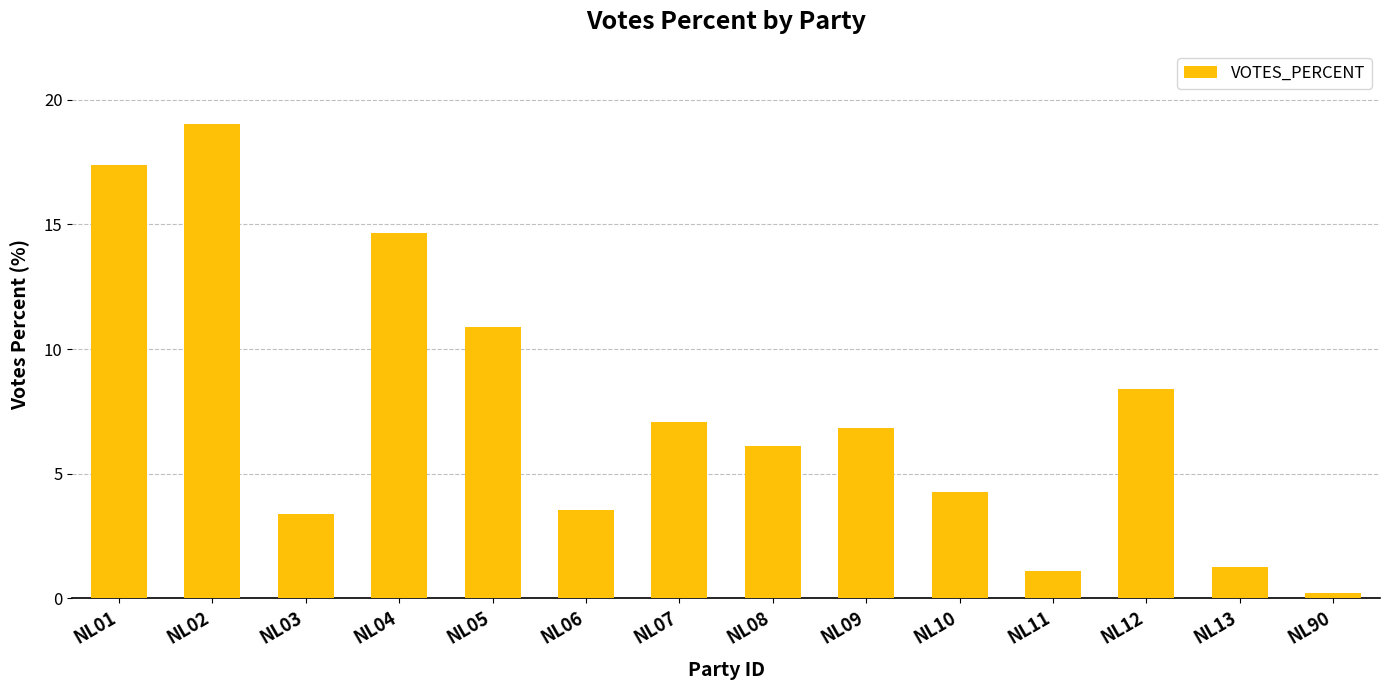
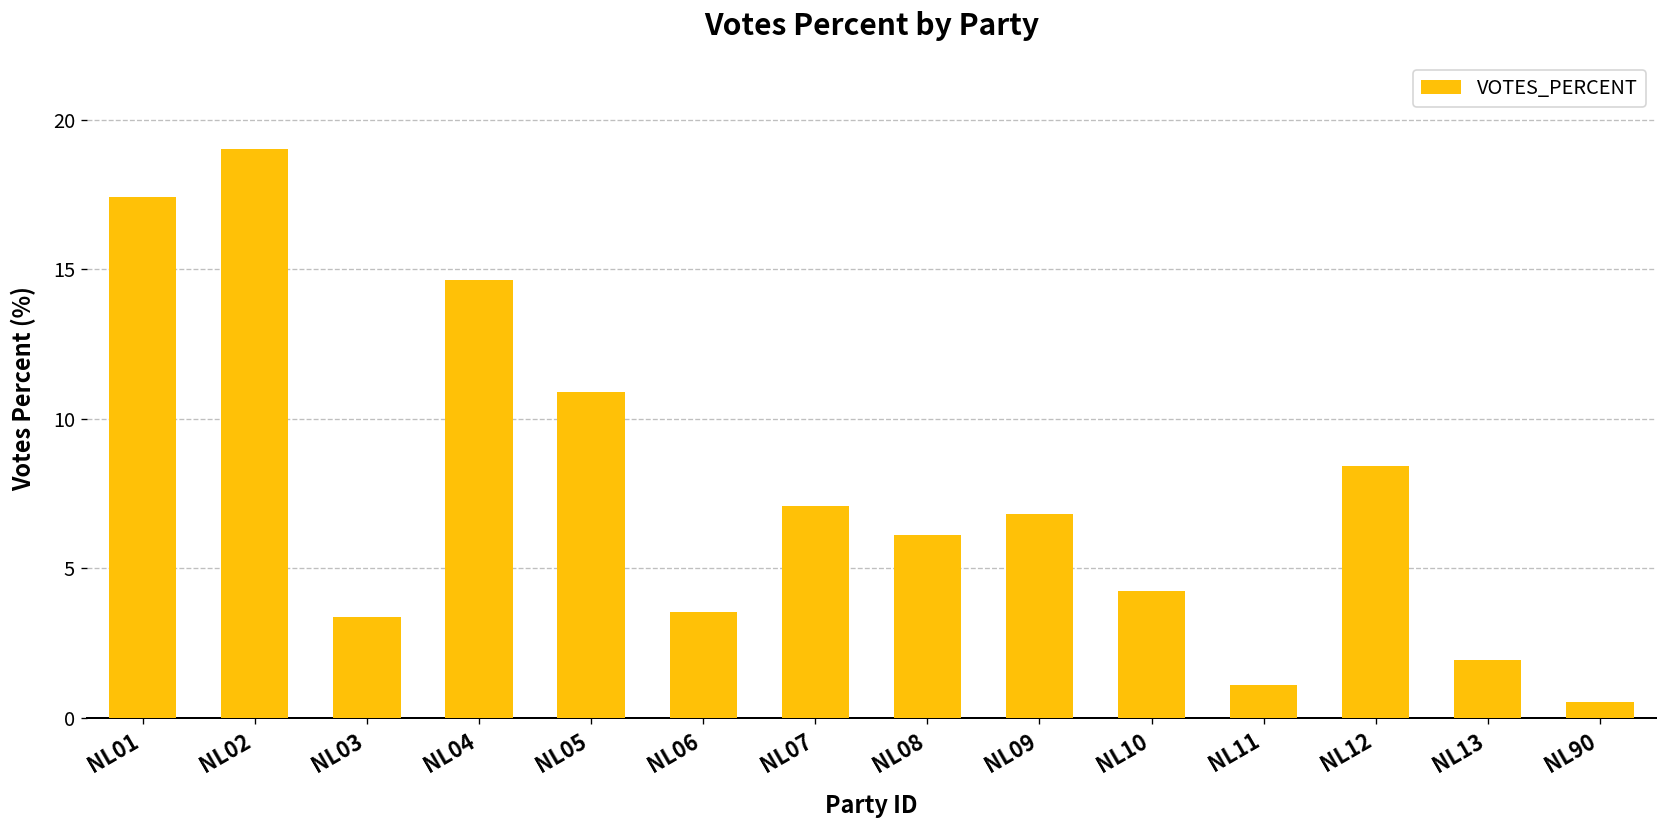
NL13: 1.3 -> 1.9
NL90: 0.2 -> 0.5
